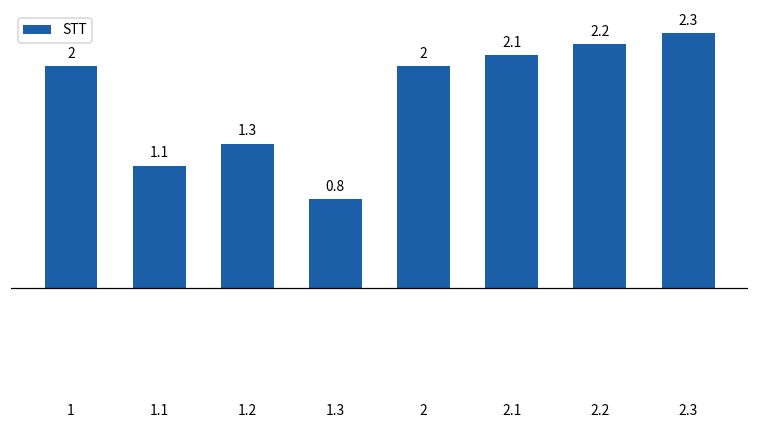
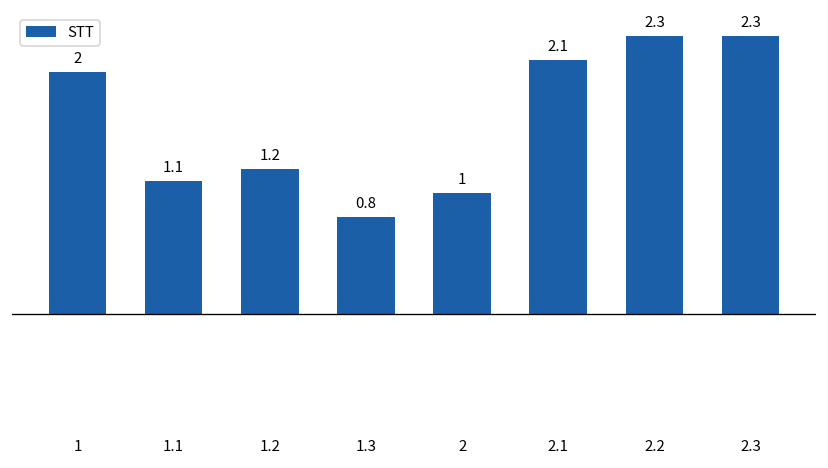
1.2: 1.3 -> 1.2
2: 2 -> 1
2.2: 2.2 -> 2.3
